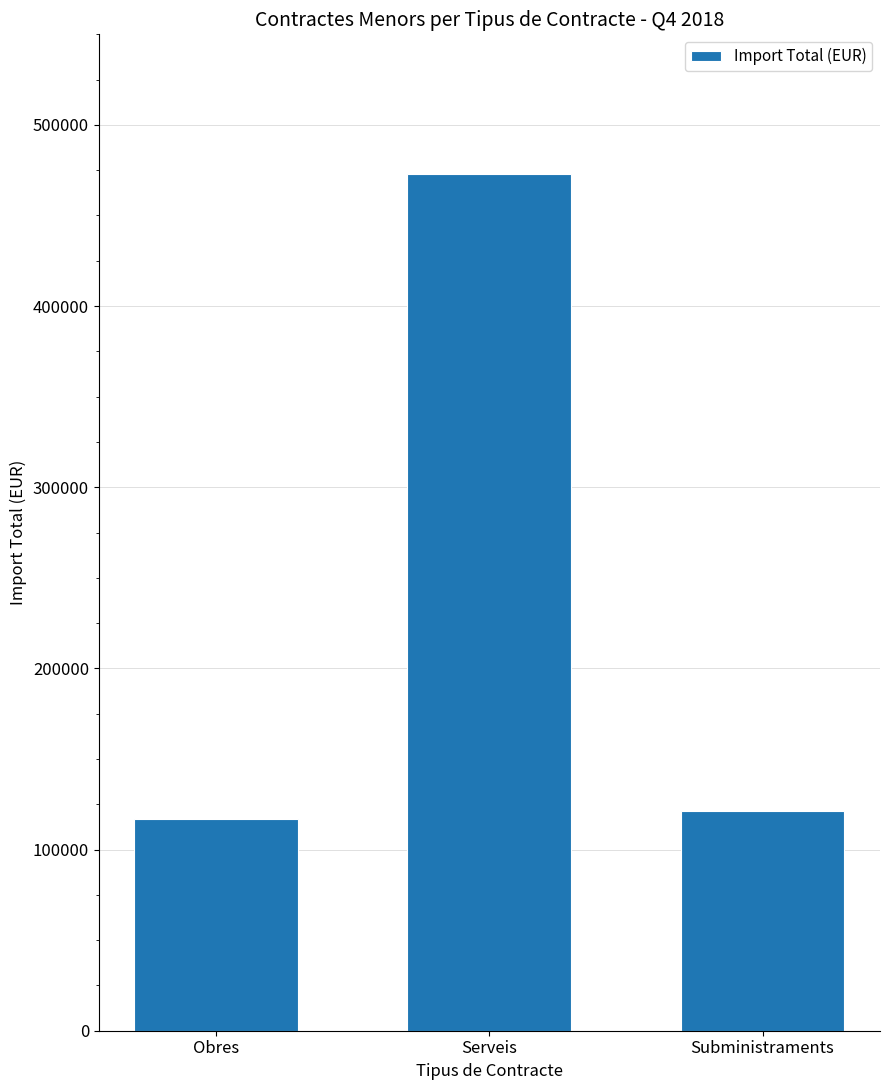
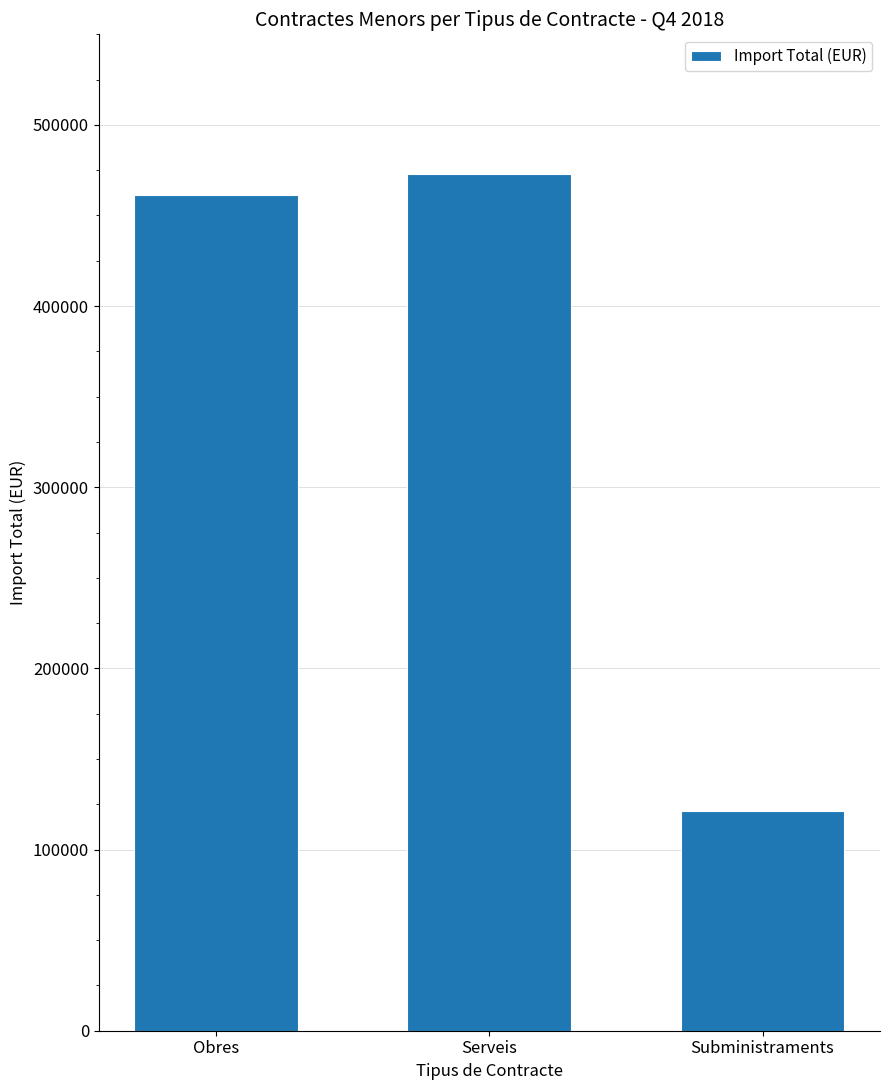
Obres: 117000 -> 461000
